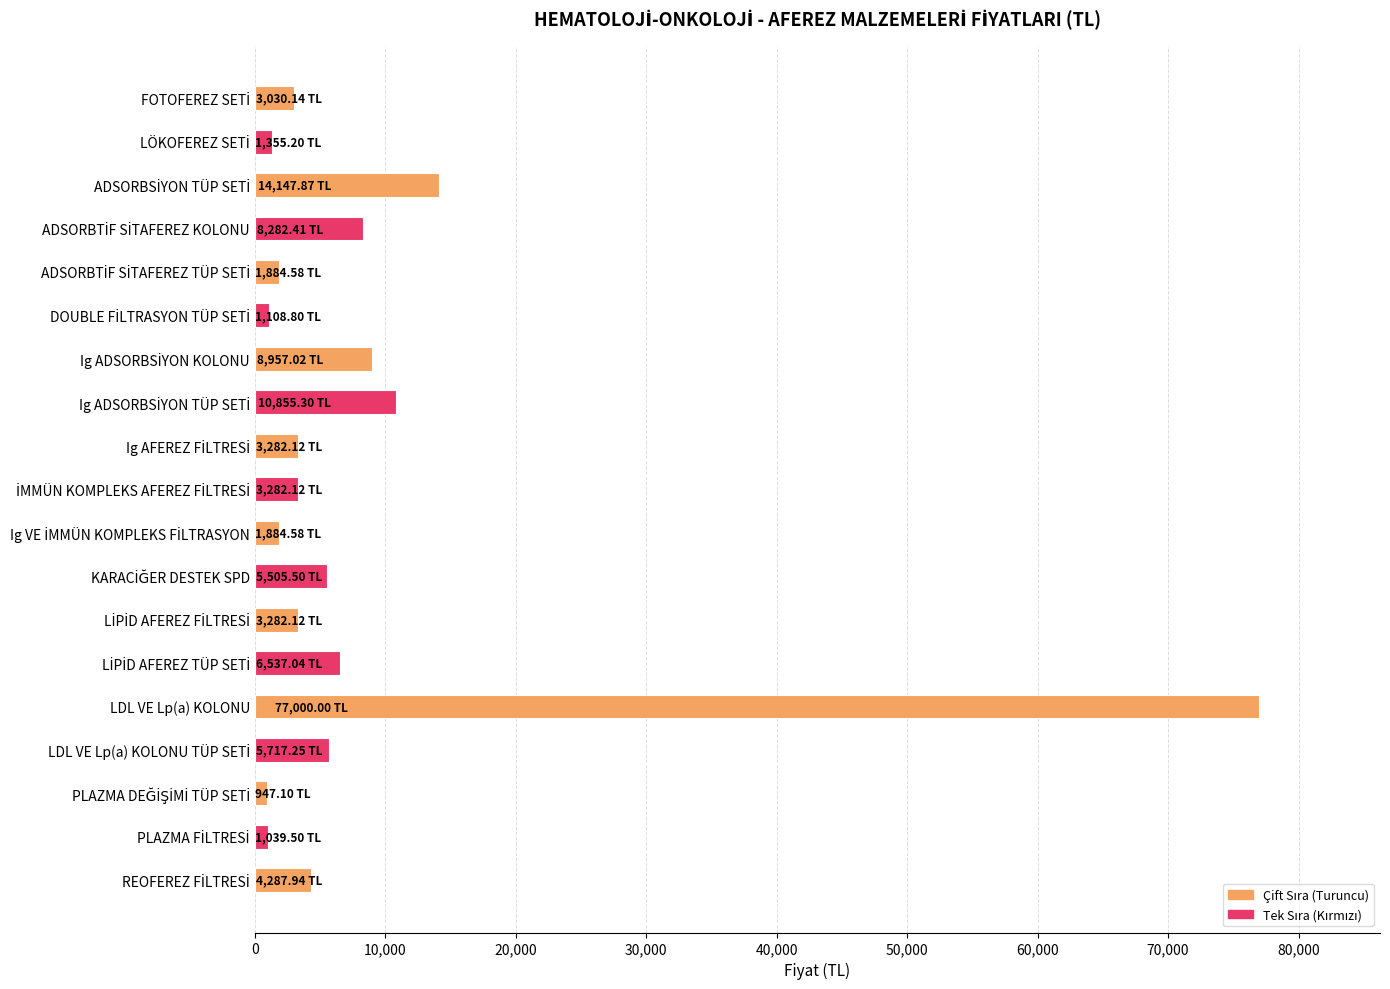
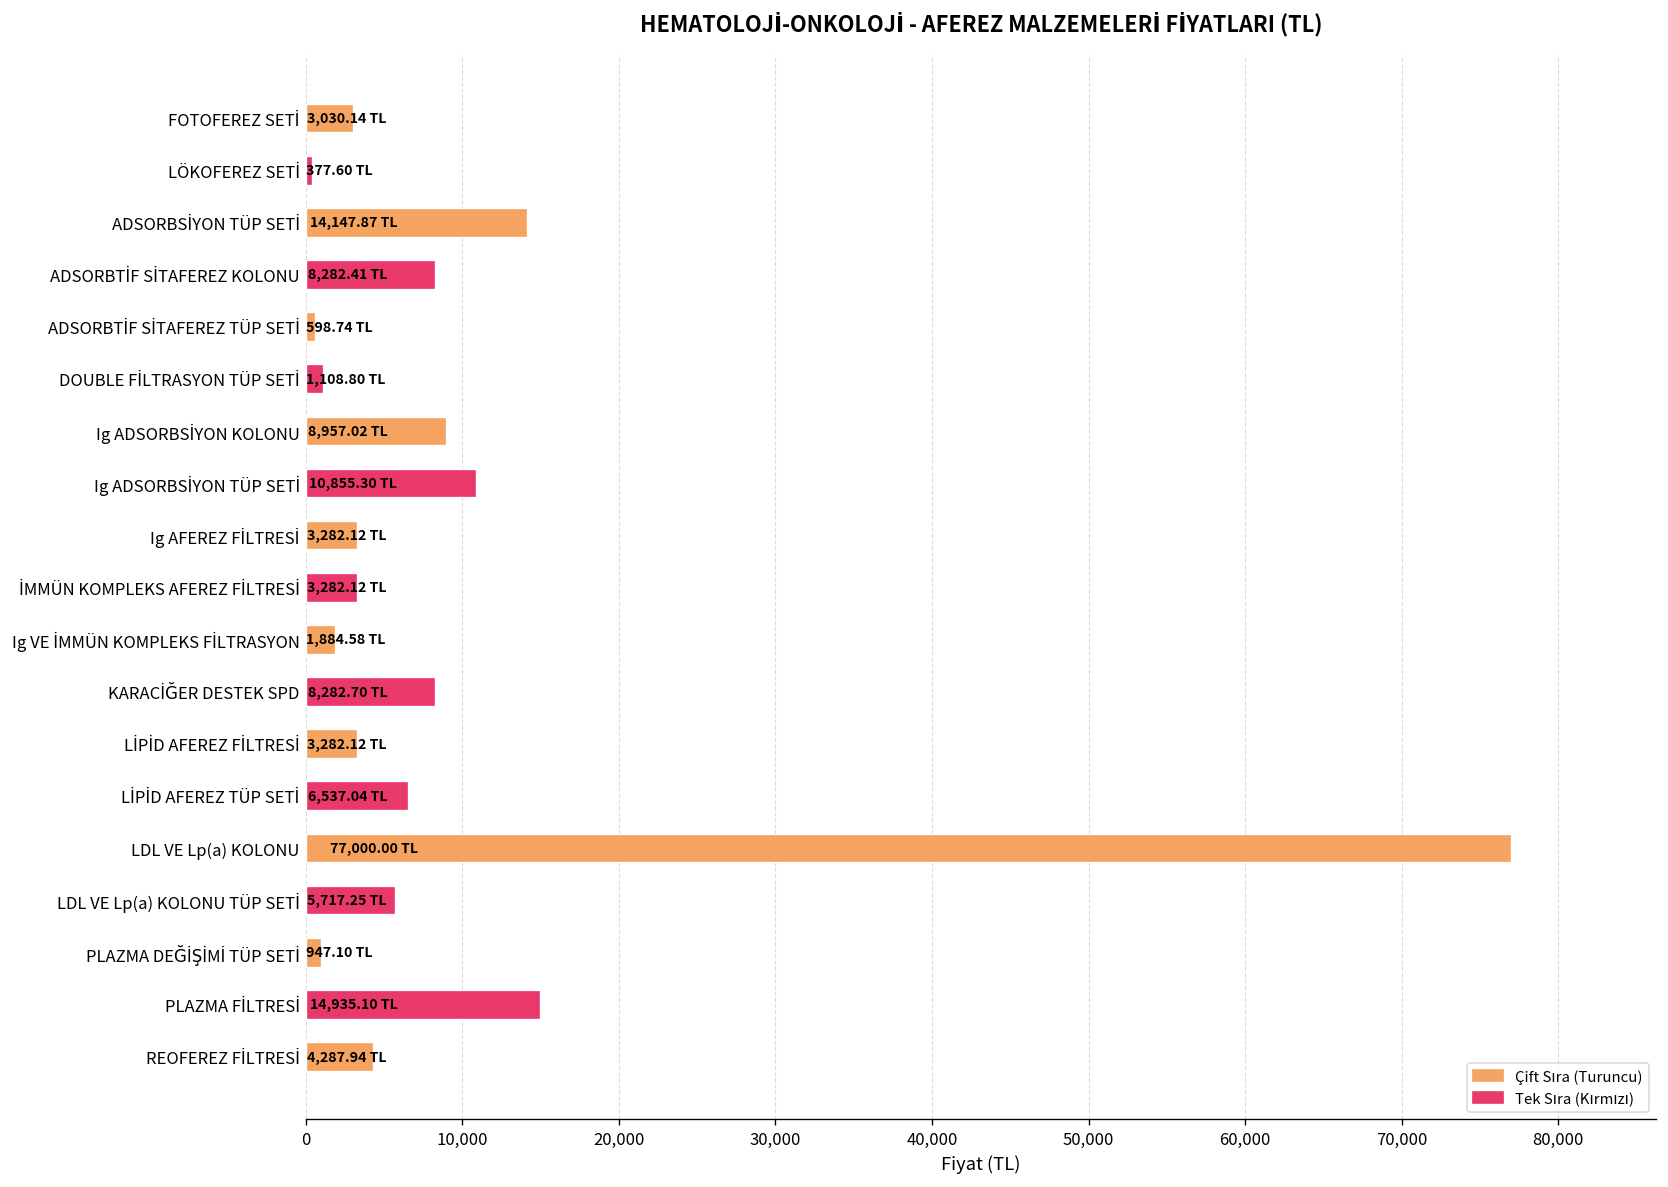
LÖKOFEREZ SETİ: 1,355.20 -> 377.60
ADSORBTİF SİTAFEREZ TÜP SETİ: 1,884.58 -> 598.74
KARACİĞER DESTEK SPD: 5,505.50 -> 8,282.70
PLAZMA FİLTRESİ: 1,039.50 -> 14,935.10
